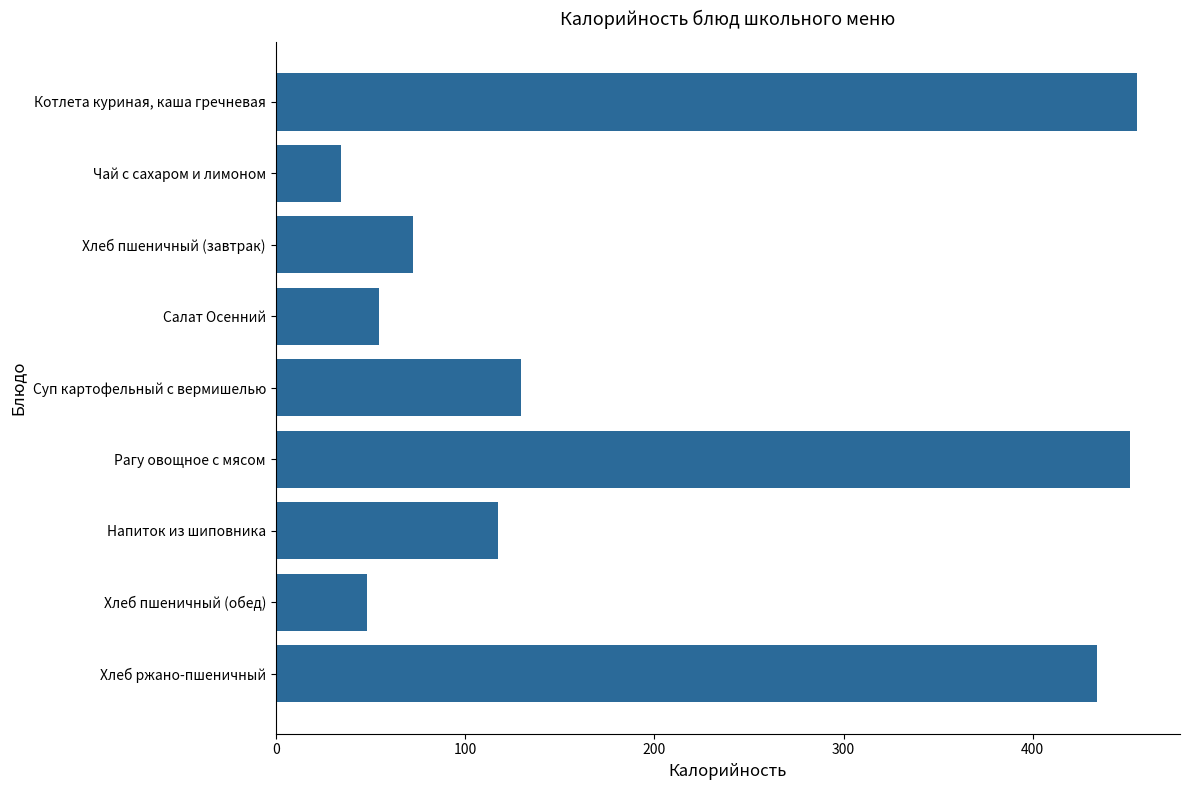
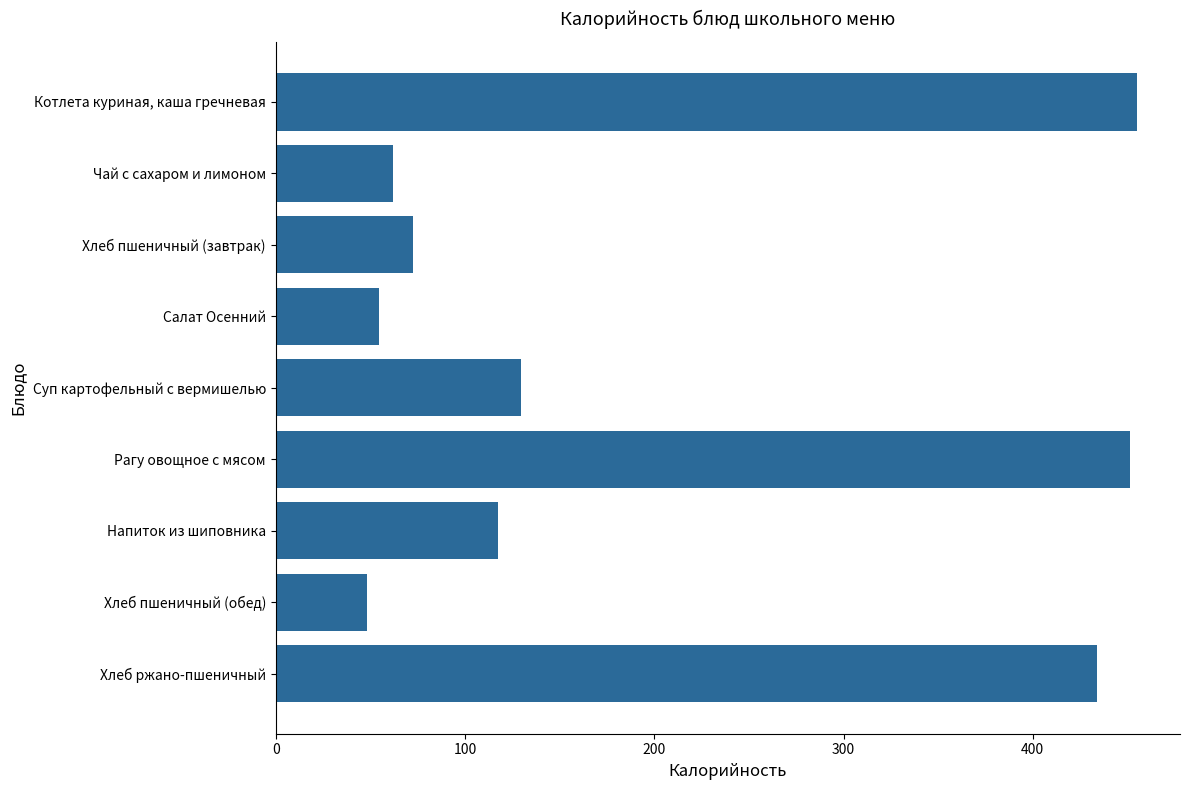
Чай с сахаром и лимоном: 35 -> 62
